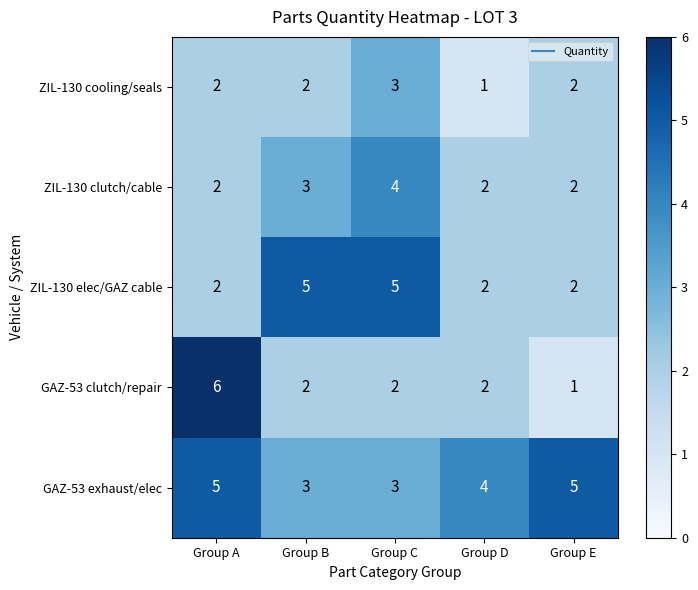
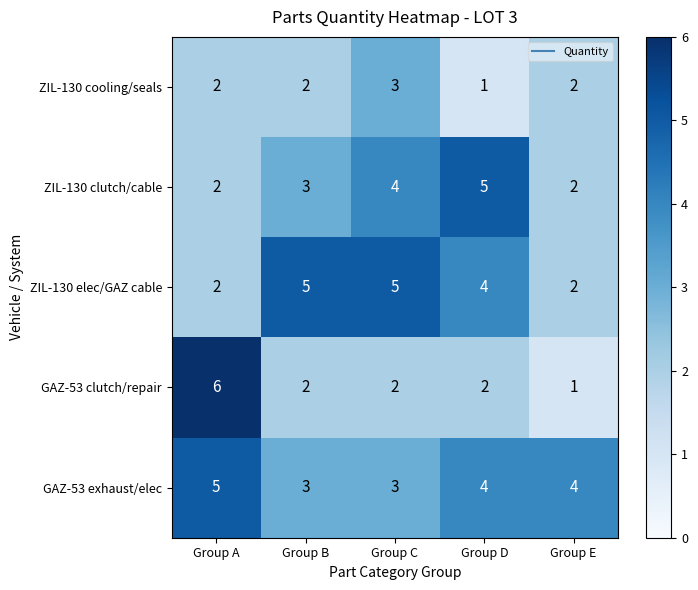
ZIL-130 clutch/cable, Group D: 2 -> 5
ZIL-130 elec/GAZ cable, Group D: 2 -> 4
GAZ-53 exhaust/elec, Group E: 5 -> 4
